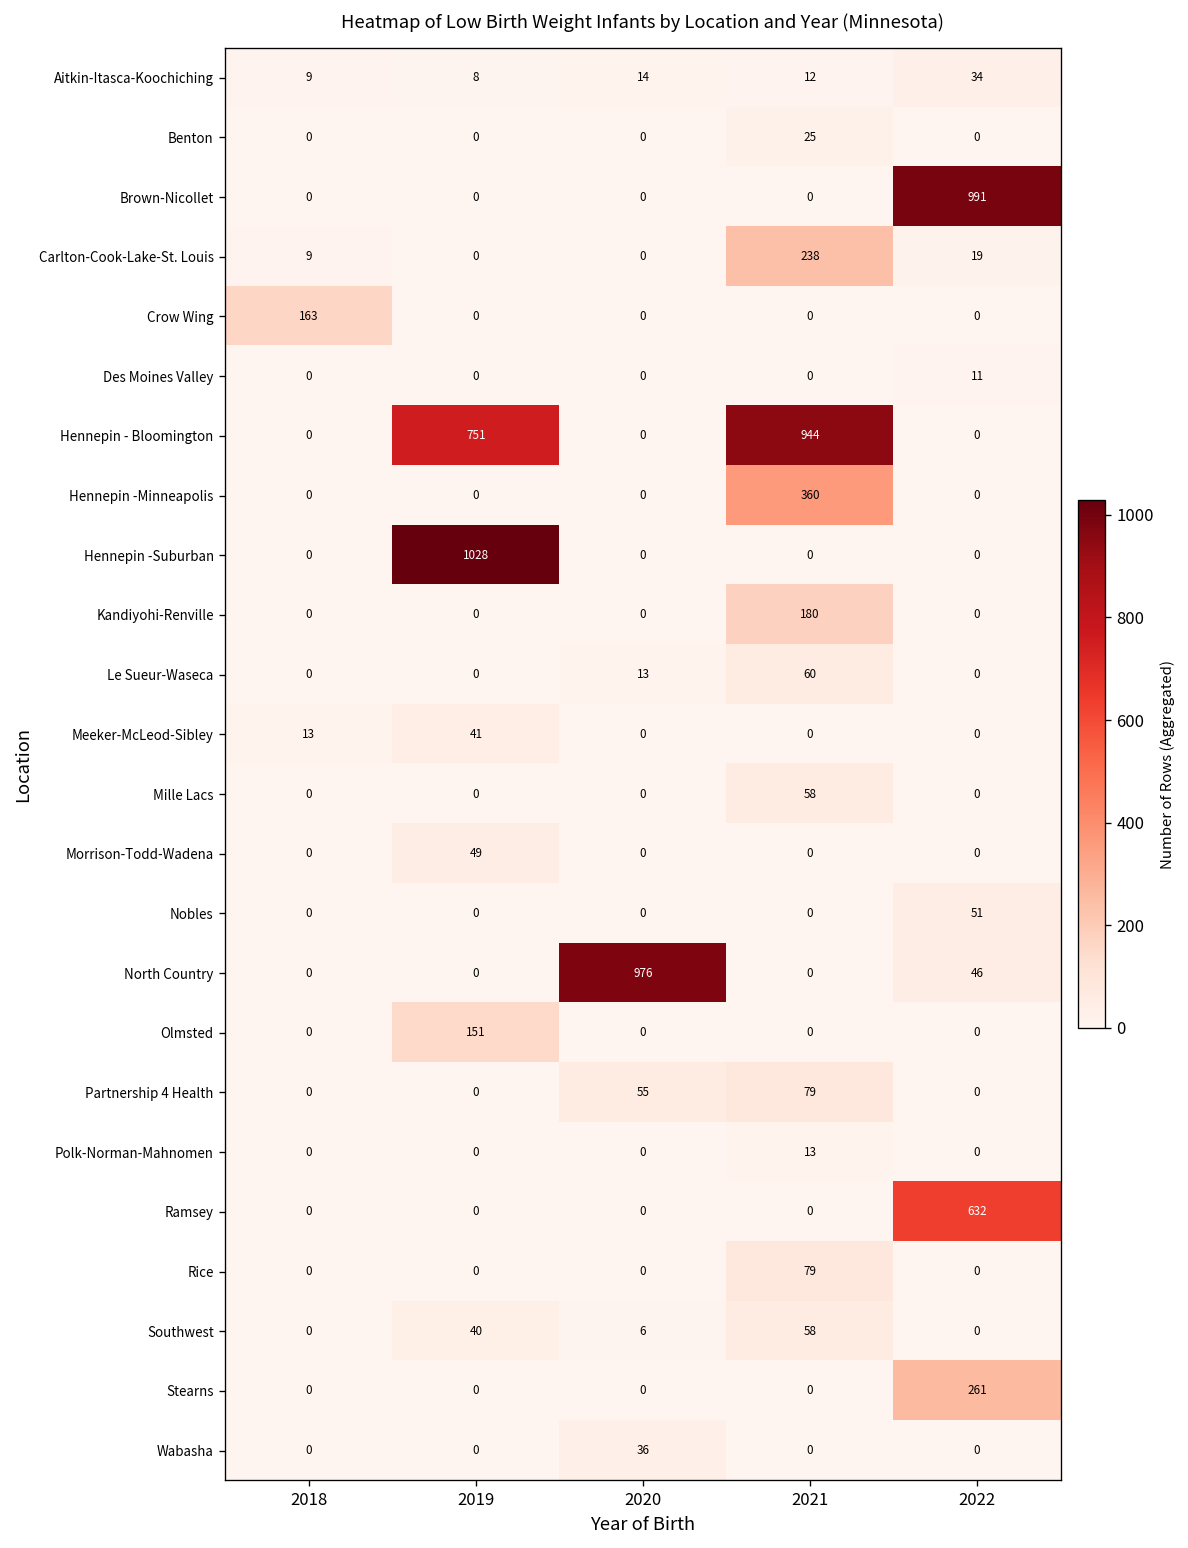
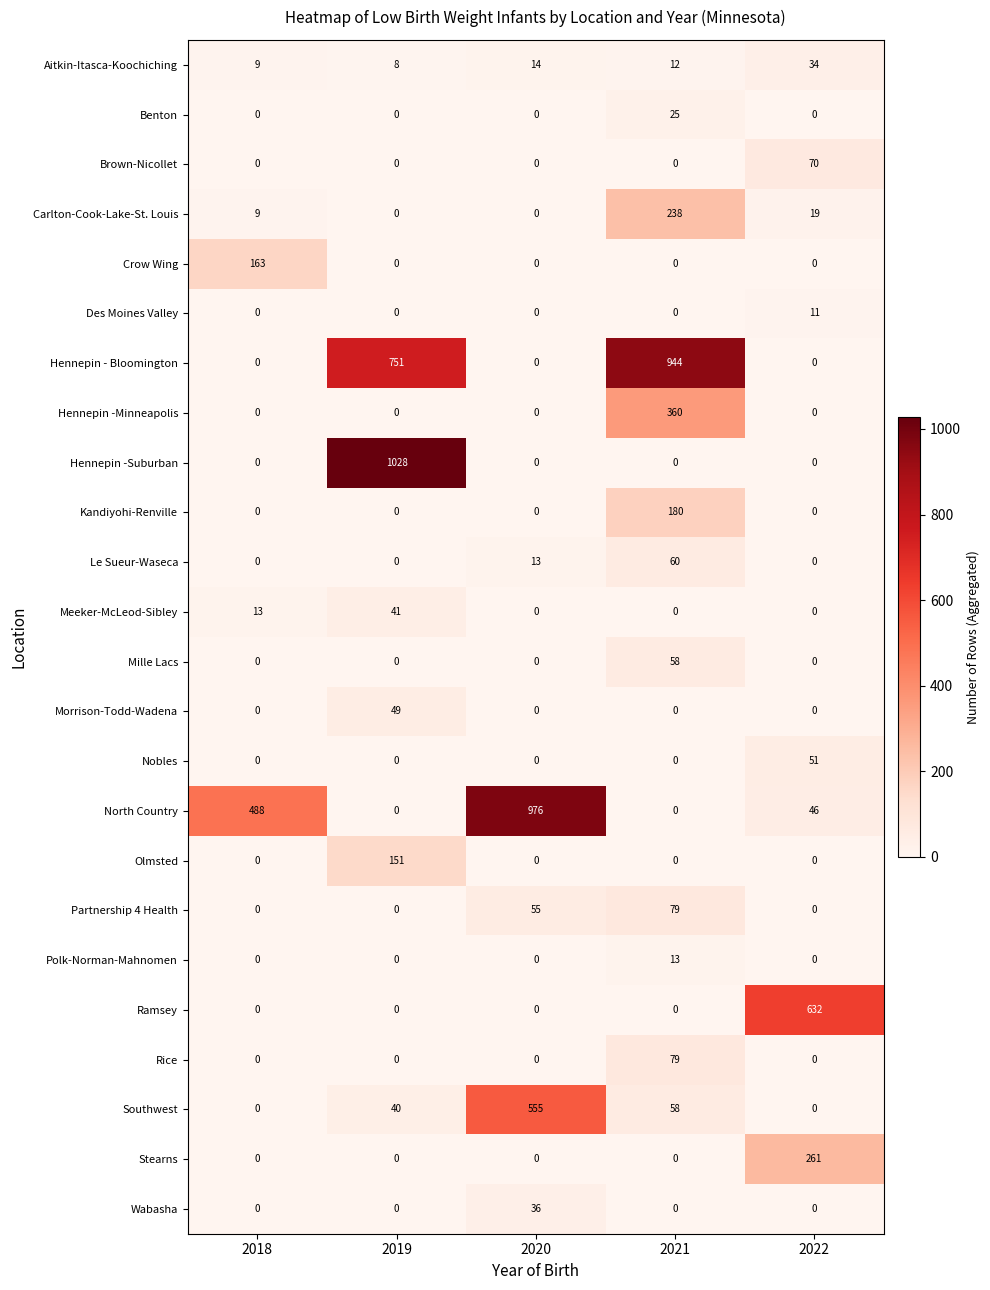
Brown-Nicollet, 2022: 991 -> 70
North Country, 2018: 0 -> 488
Southwest, 2020: 6 -> 555
